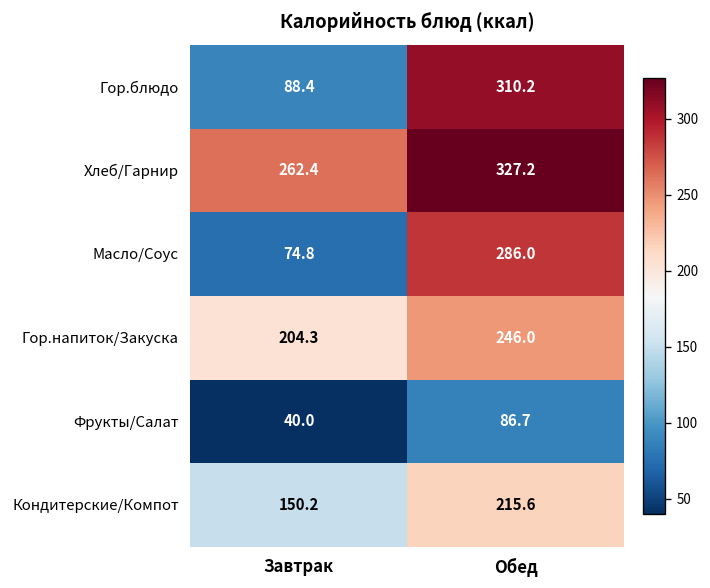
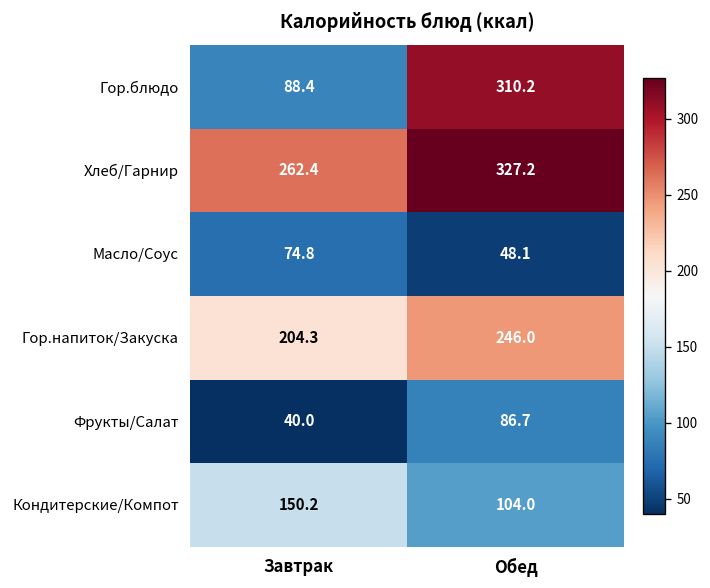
Масло/Соус, Обед: 286.0 -> 48.1
Кондитерские/Компот, Обед: 215.6 -> 104.0
